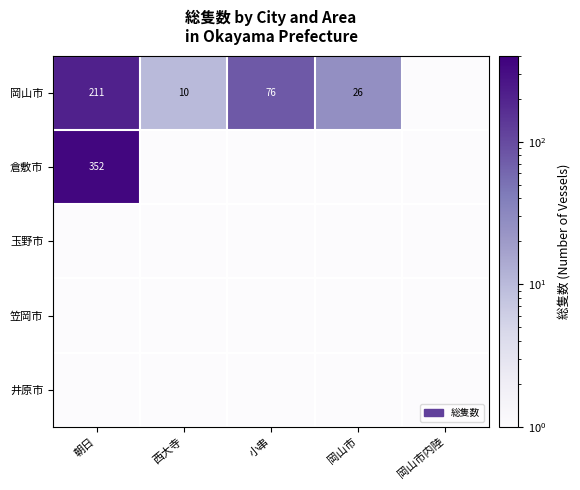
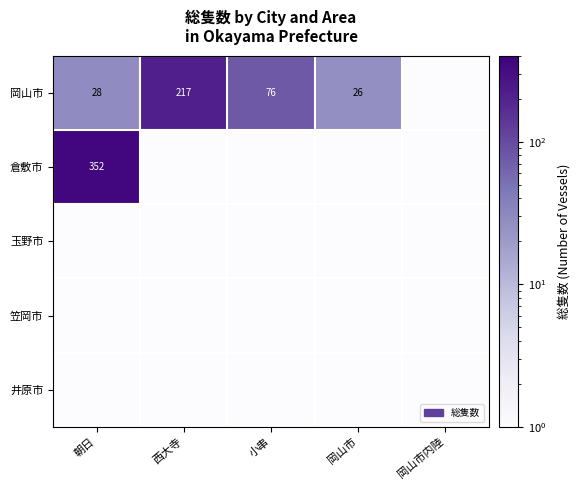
岡山市, 朝日: 211 -> 28
岡山市, 西大寺: 10 -> 217
